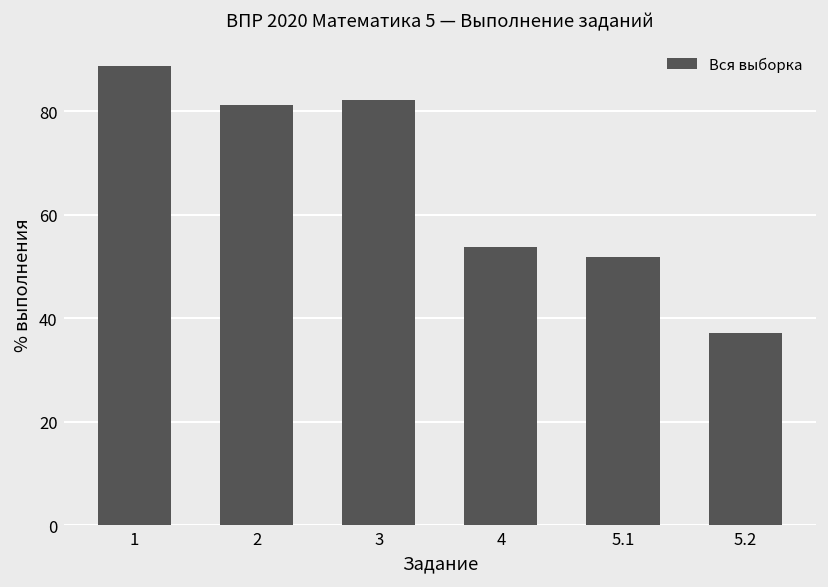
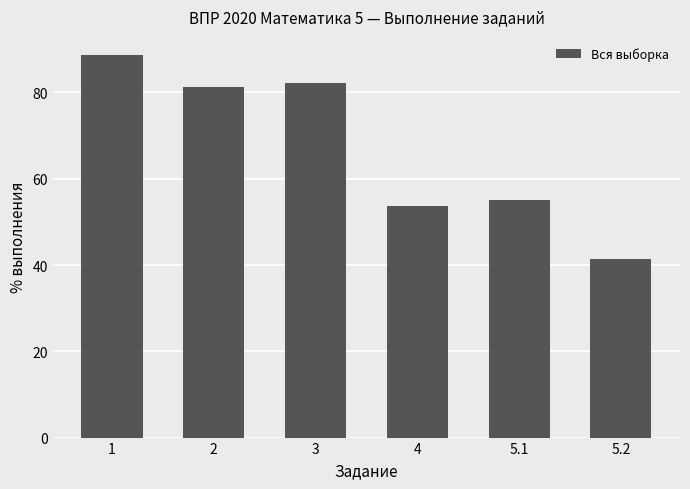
5.1: 52 -> 55
5.2: 37 -> 41
